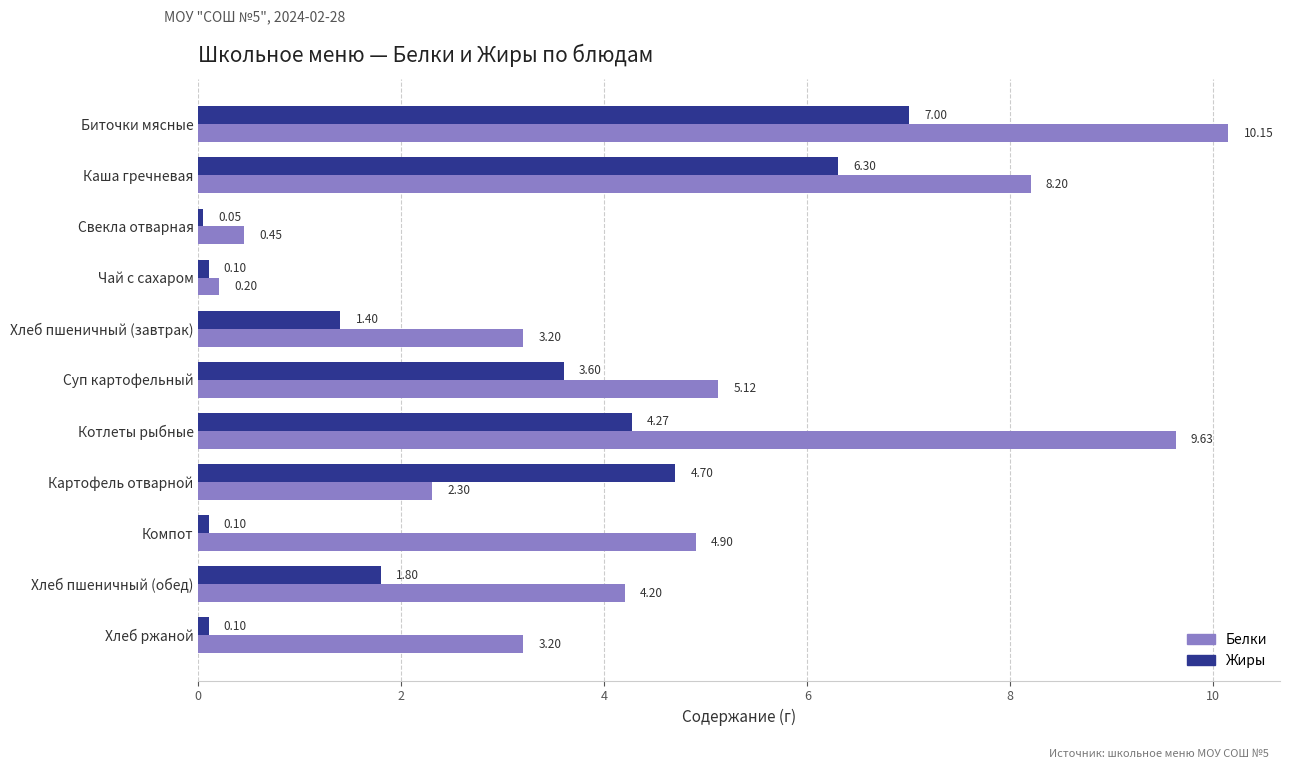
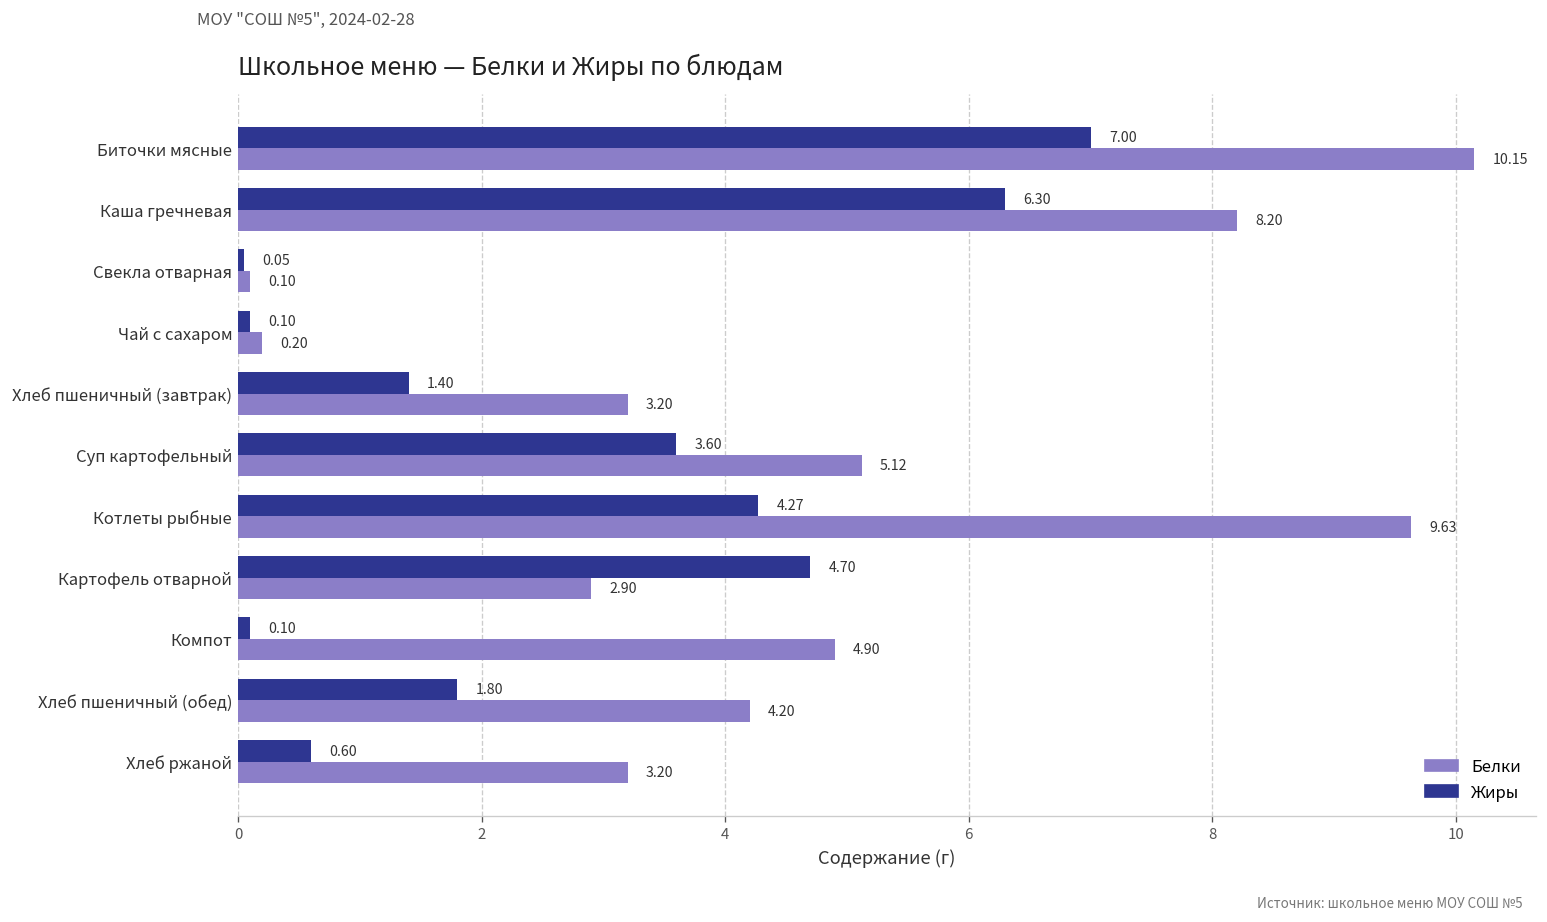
Белки, Свекла отварная: 0.45 -> 0.10
Белки, Картофель отварной: 2.30 -> 2.90
Жиры, Хлеб ржаной: 0.10 -> 0.60
